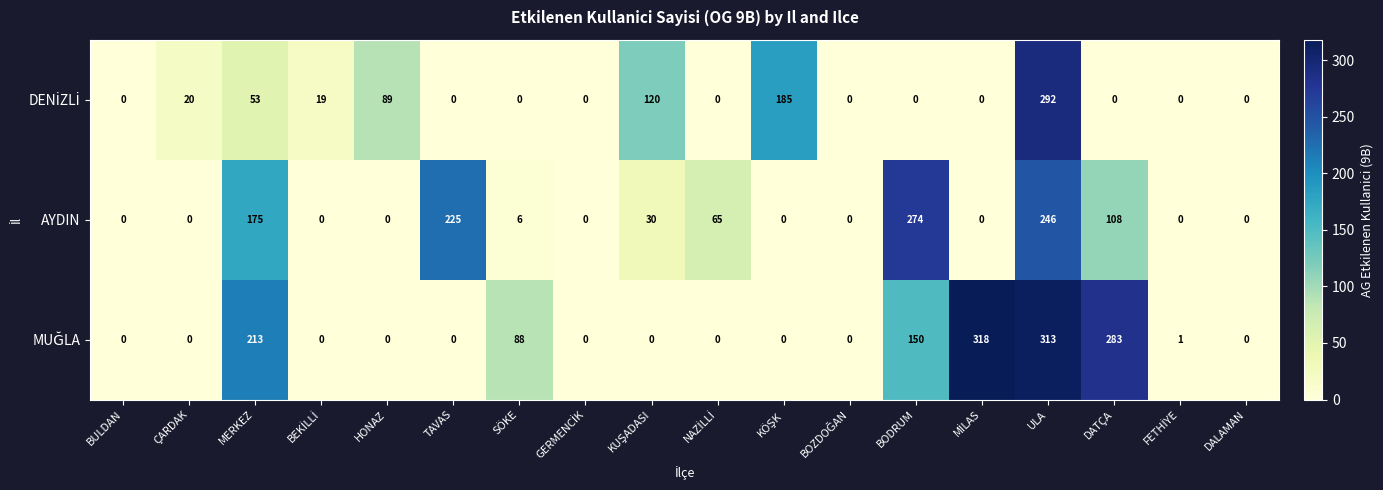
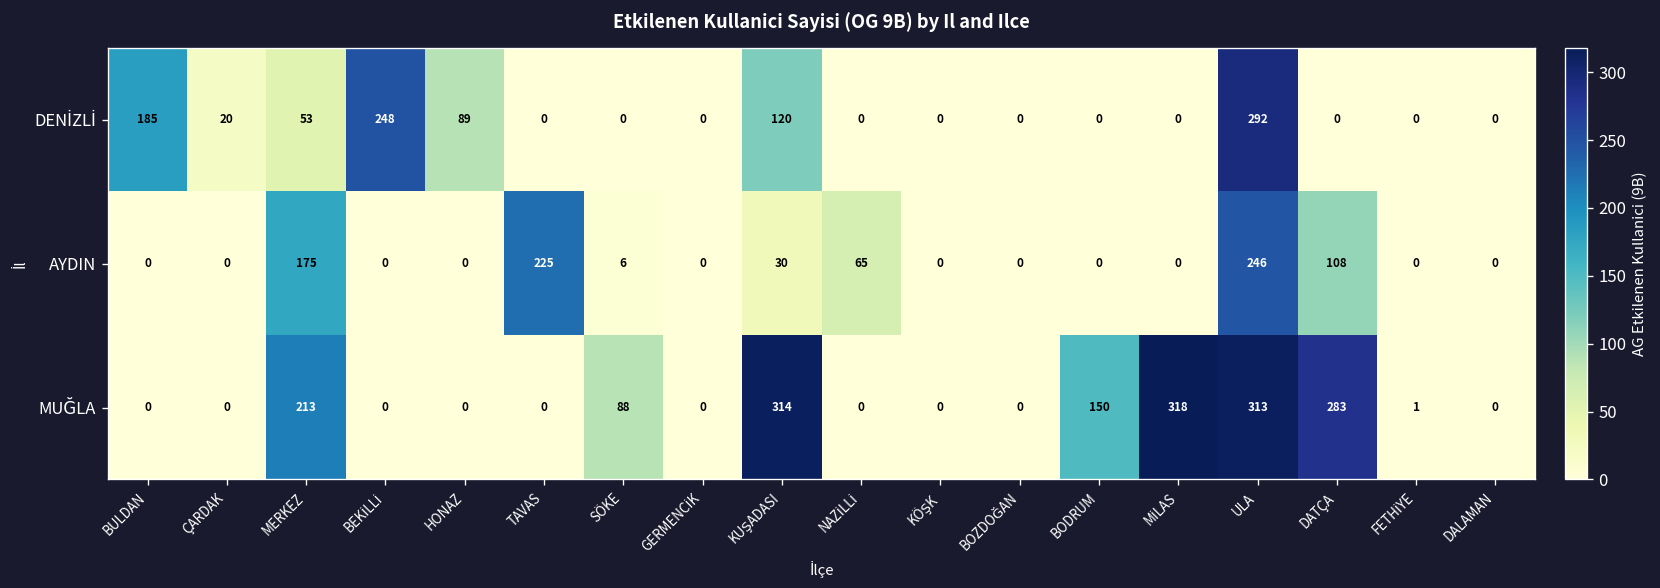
DENİZLİ, BULDAN: 0 -> 185
DENİZLİ, BEKİLLİ: 19 -> 248
DENİZLİ, KÖŞK: 185 -> 0
AYDIN, BODRUM: 274 -> 0
MUĞLA, KUŞADASI: 0 -> 314
